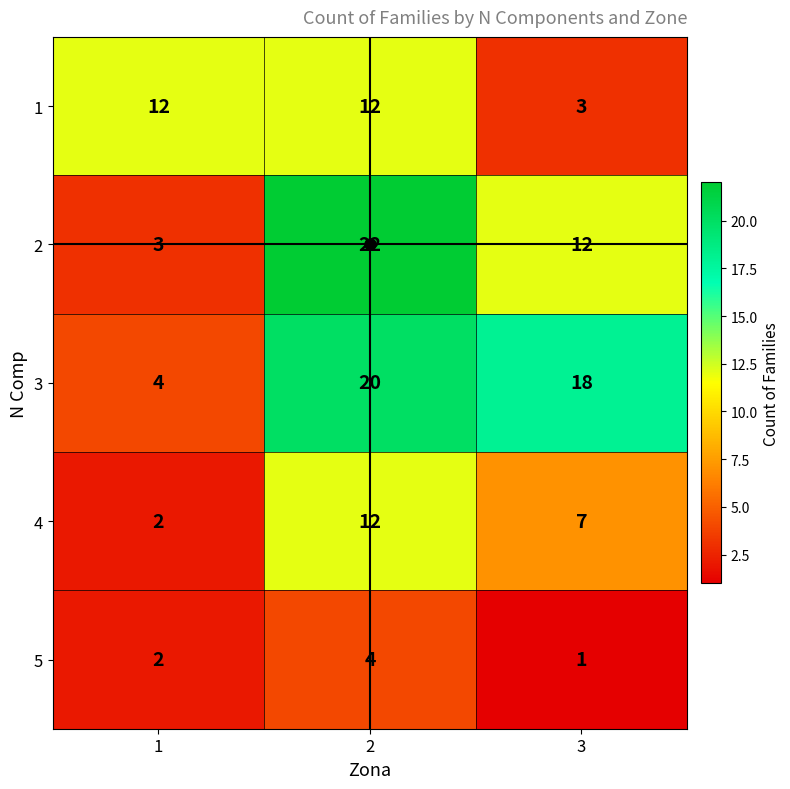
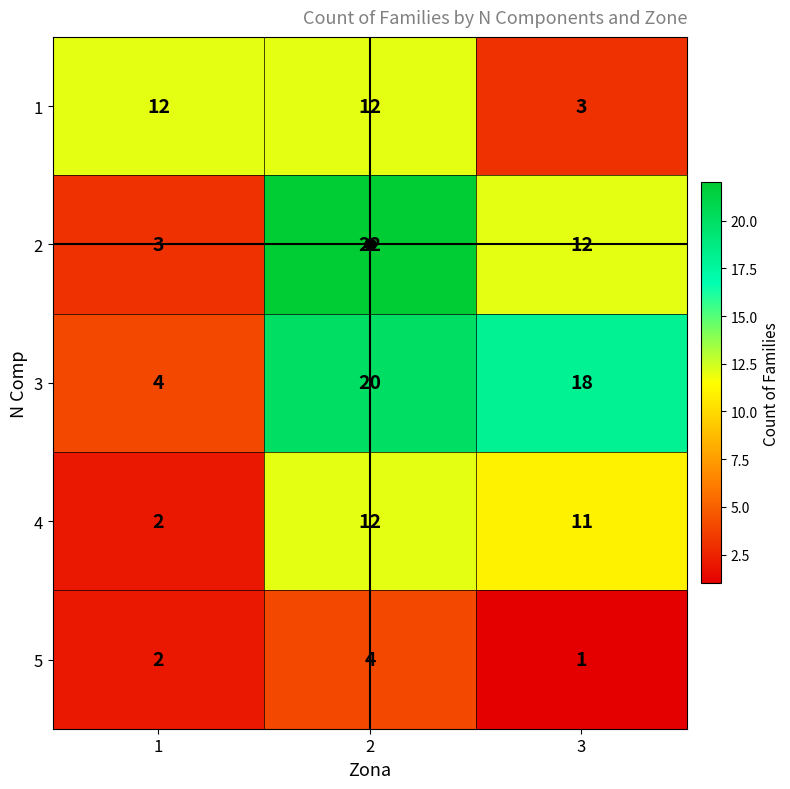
4, 3: 7 -> 11
